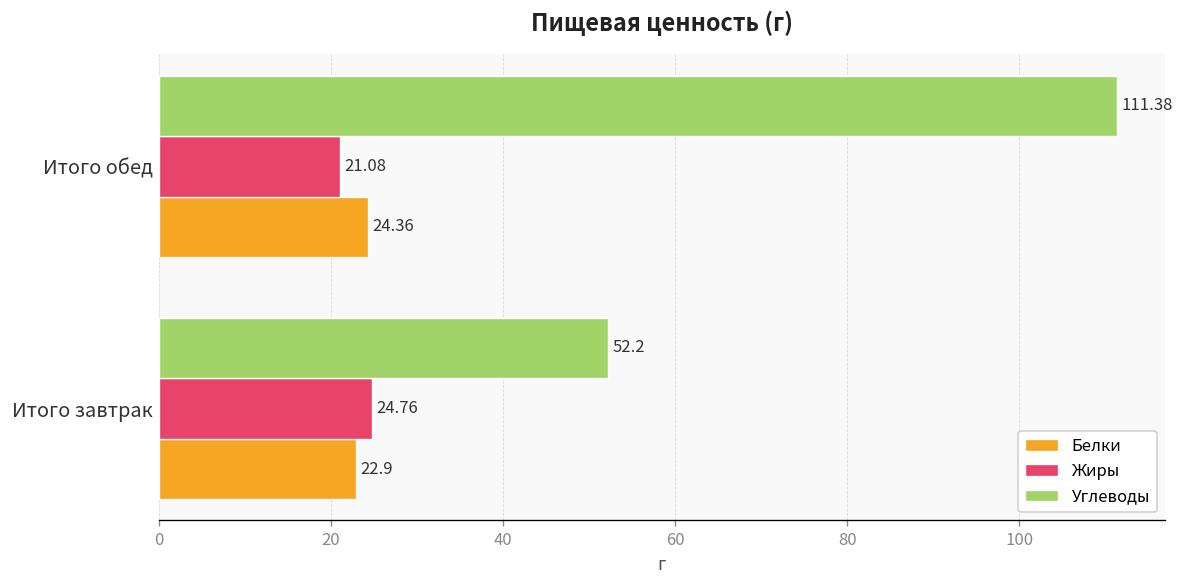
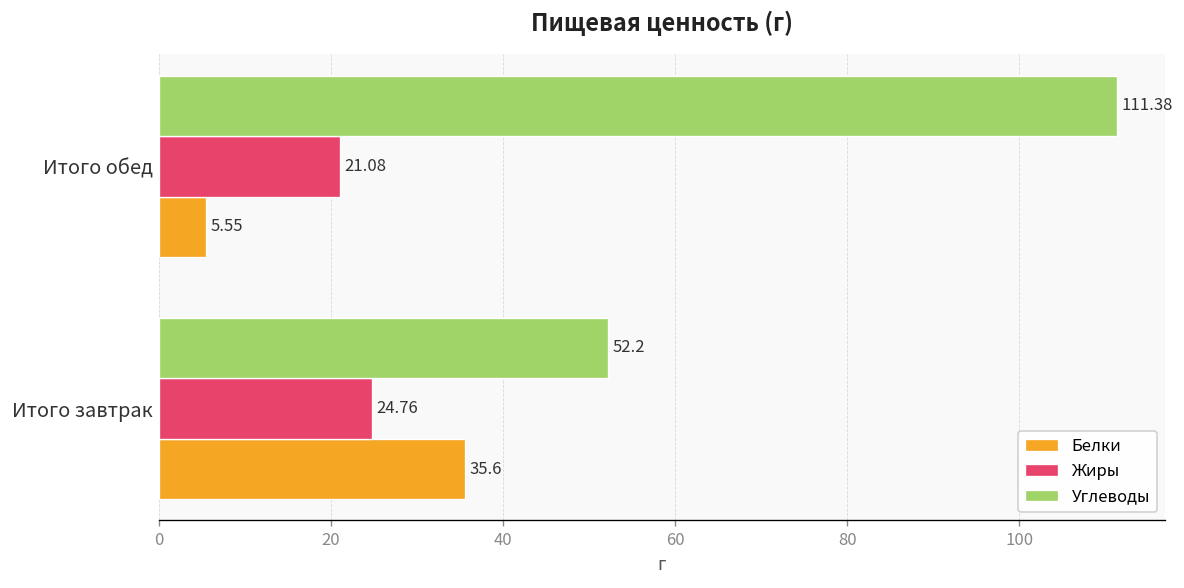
Белки, Итого обед: 24.36 -> 5.55
Белки, Итого завтрак: 22.9 -> 35.6
